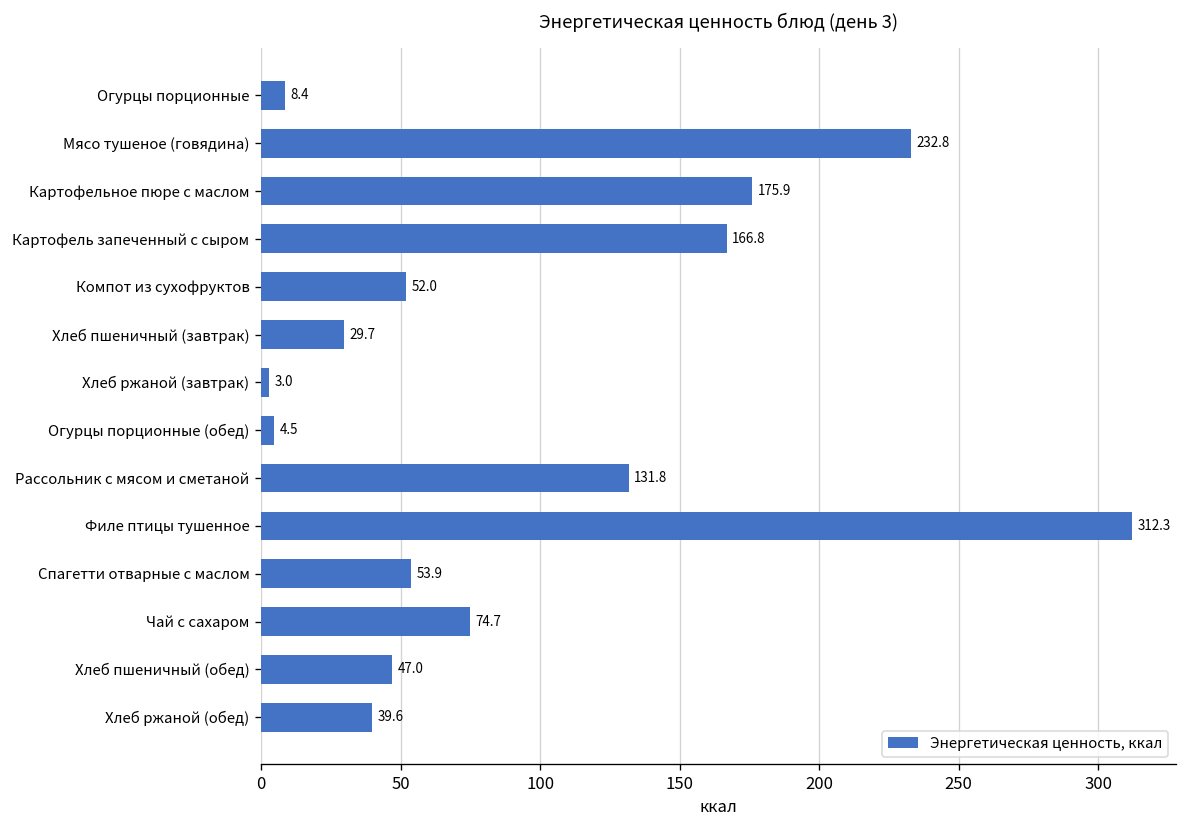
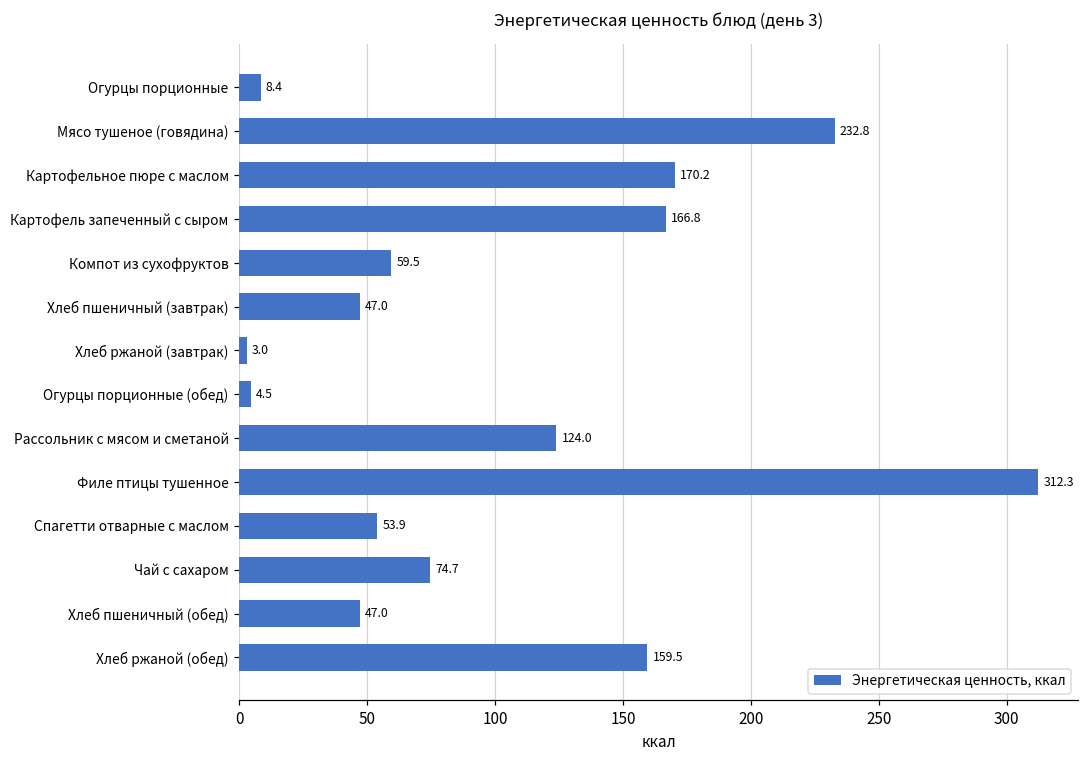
Картофельное пюре с маслом: 175.9 -> 170.2
Компот из сухофруктов: 52.0 -> 59.5
Хлеб пшеничный (завтрак): 29.7 -> 47.0
Рассольник с мясом и сметаной: 131.8 -> 124.0
Хлеб ржаной (обед): 39.6 -> 159.5
